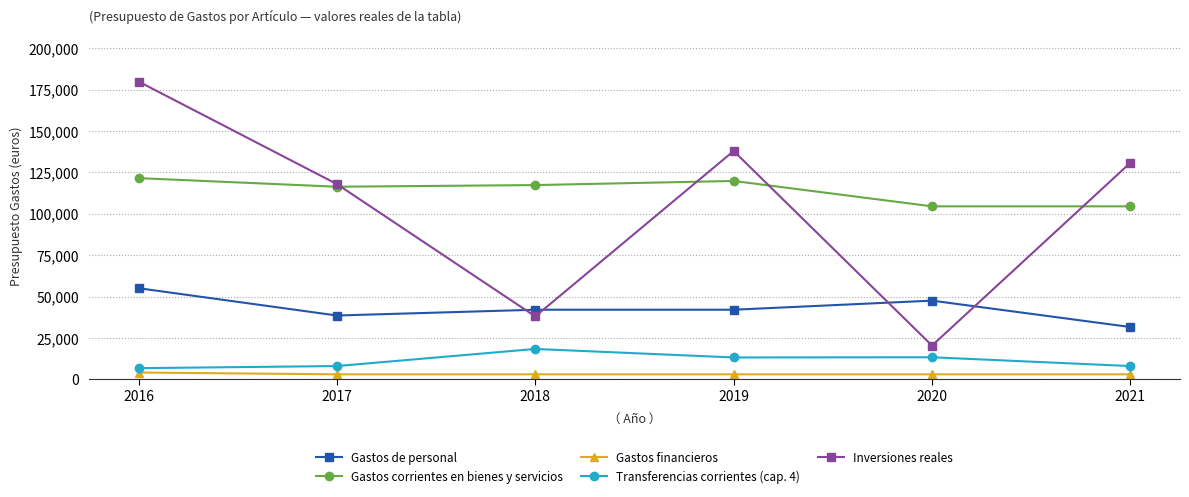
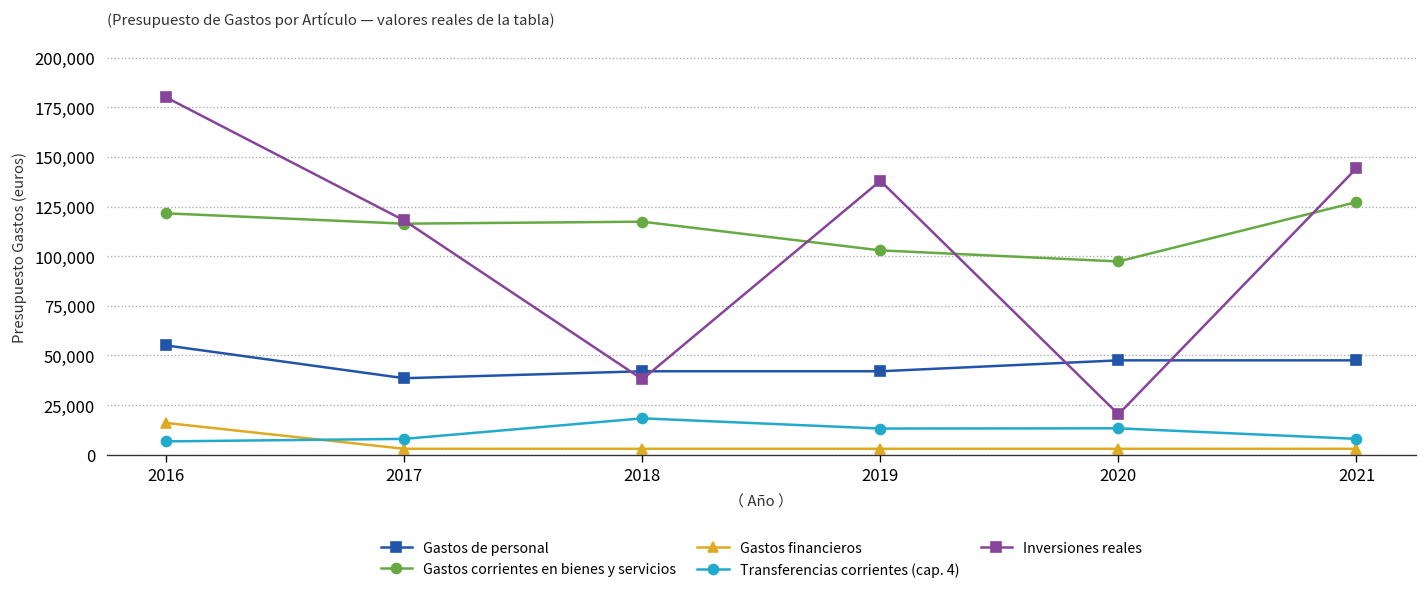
Gastos financieros, 2016: 4,000 -> 16,000
Gastos corrientes en bienes y servicios, 2019: 120,000 -> 103,000
Gastos corrientes en bienes y servicios, 2020: 105,000 -> 97,000
Gastos de personal, 2021: 32,000 -> 48,000
Gastos corrientes en bienes y servicios, 2021: 105,000 -> 127,000
Inversiones reales, 2021: 131,000 -> 144,000
